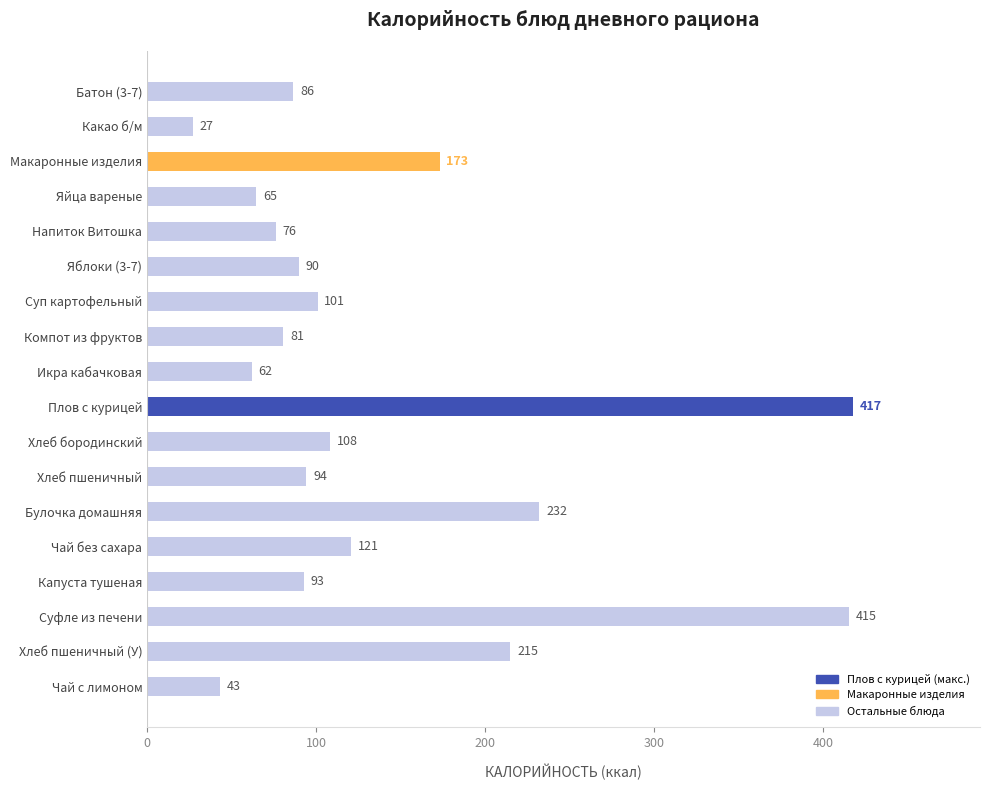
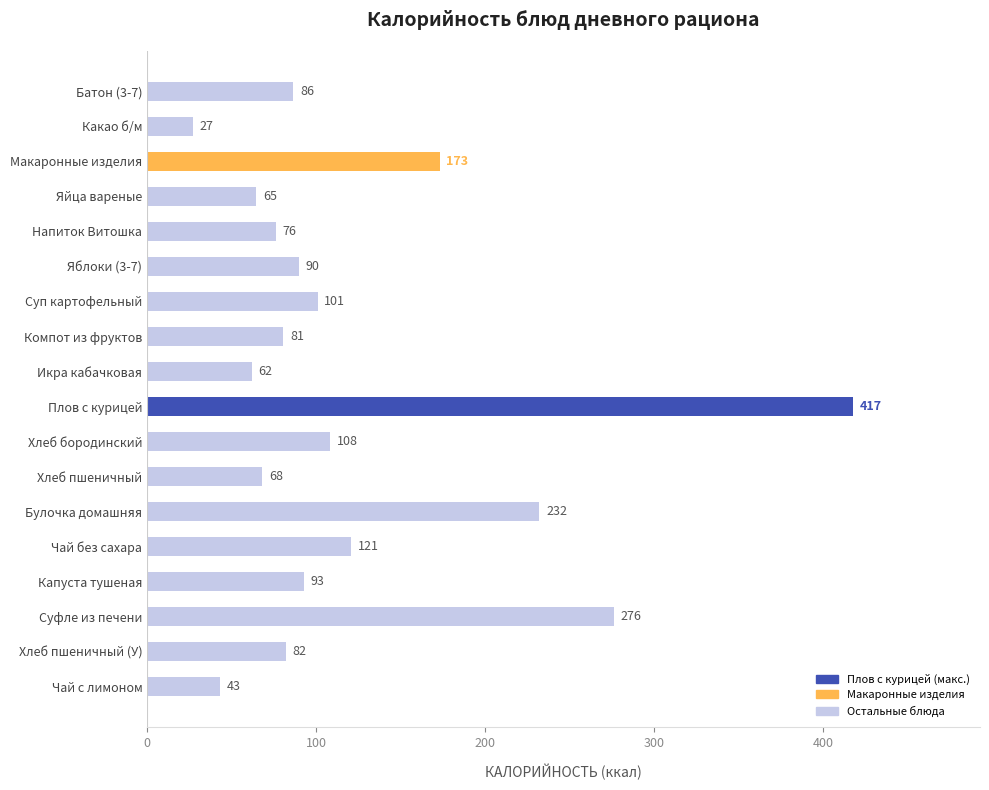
Хлеб пшеничный: 94 -> 68
Суфле из печени: 415 -> 276
Хлеб пшеничный (У): 215 -> 82
